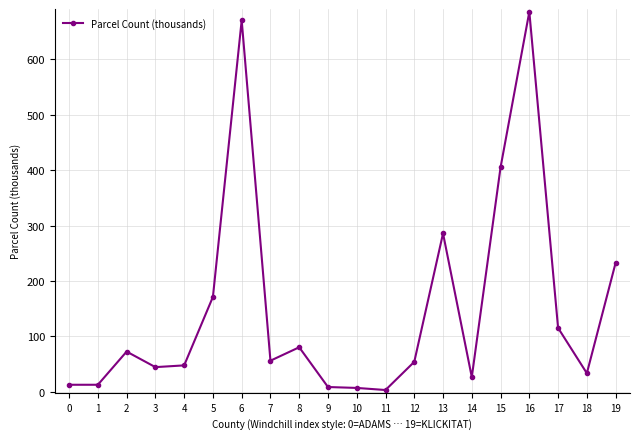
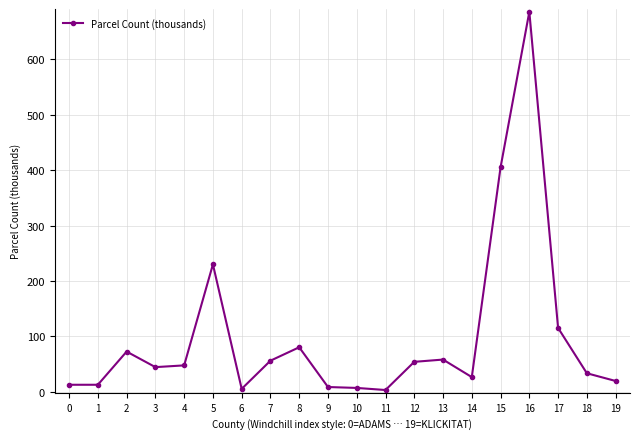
5: 170 -> 230
6: 670 -> 10
13: 290 -> 60
19: 230 -> 20
